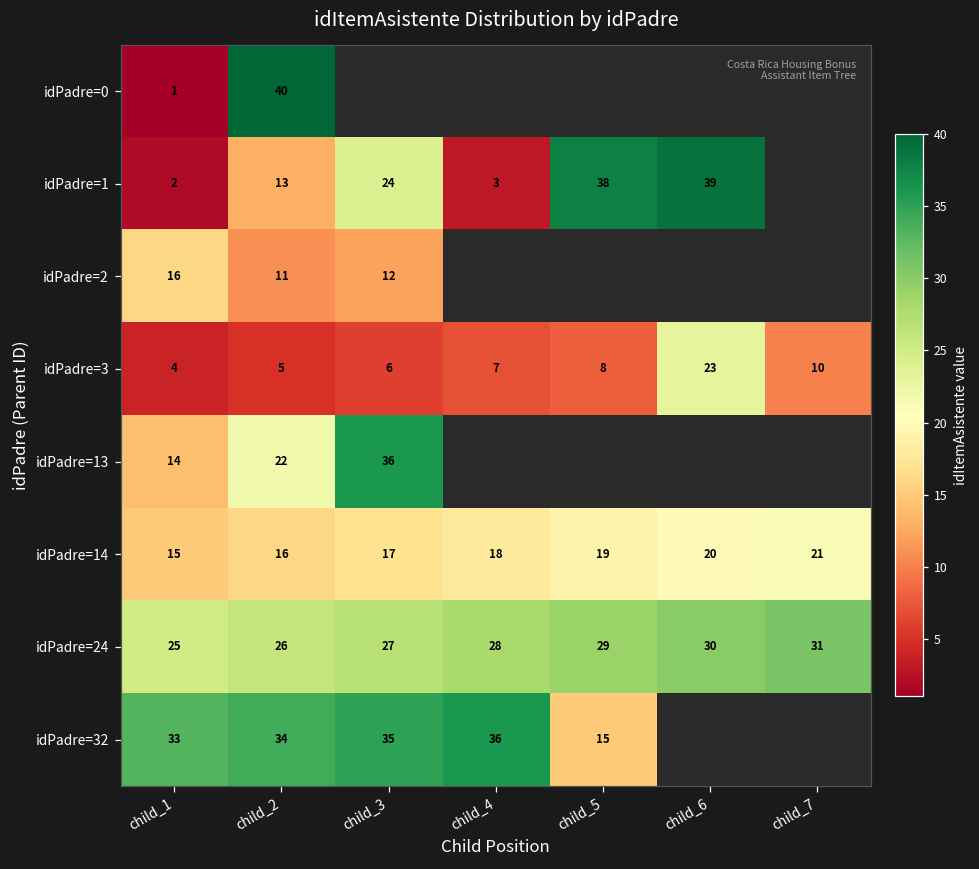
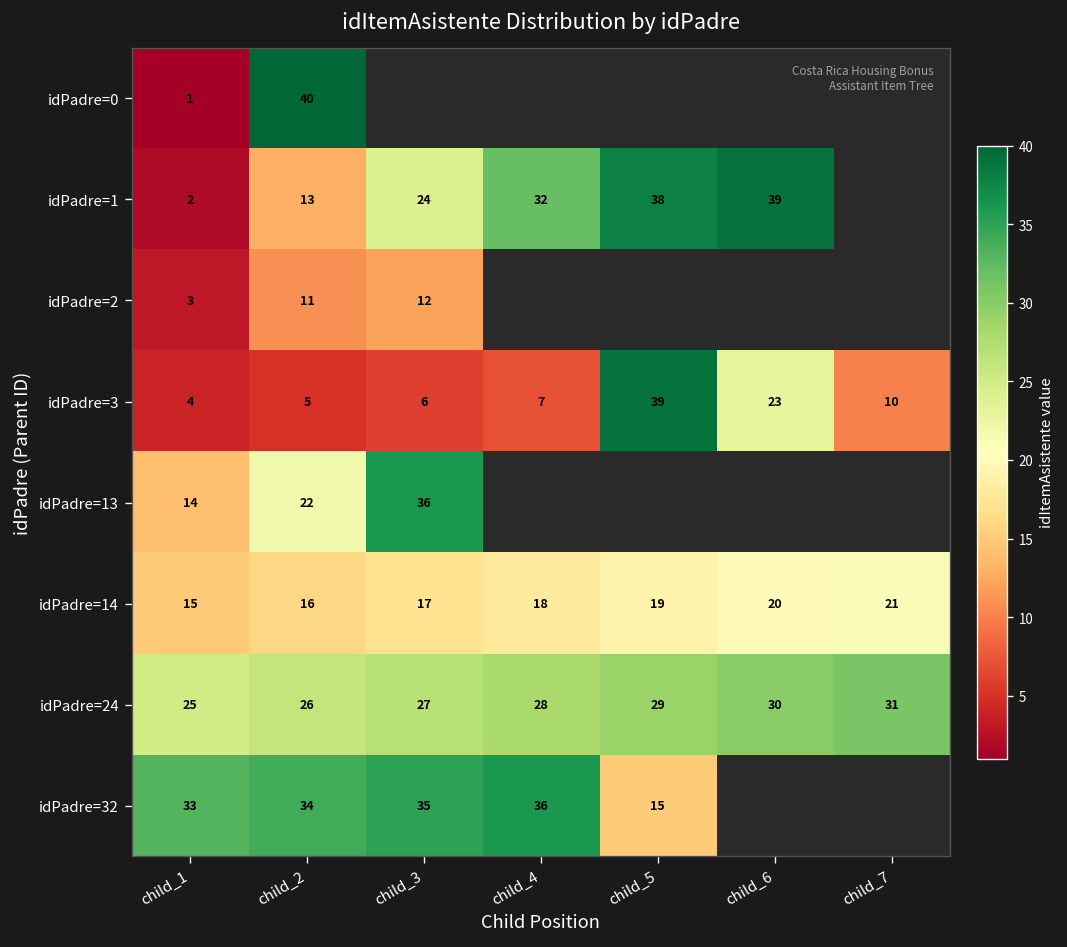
idPadre=1, child_4: 3 -> 32
idPadre=2, child_1: 16 -> 3
idPadre=3, child_5: 8 -> 39
